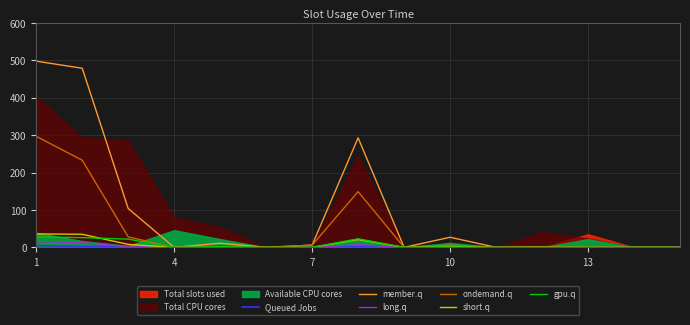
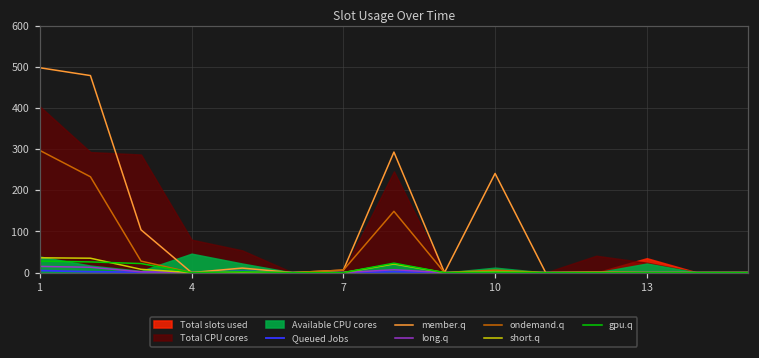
member.q, 10: 30 -> 240
